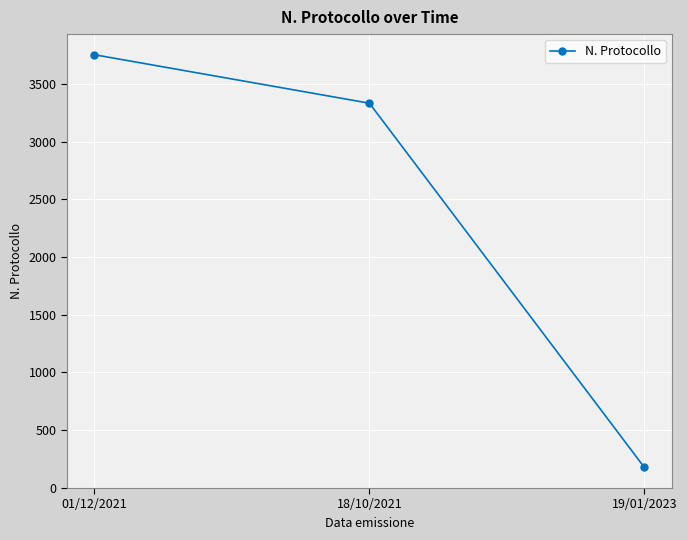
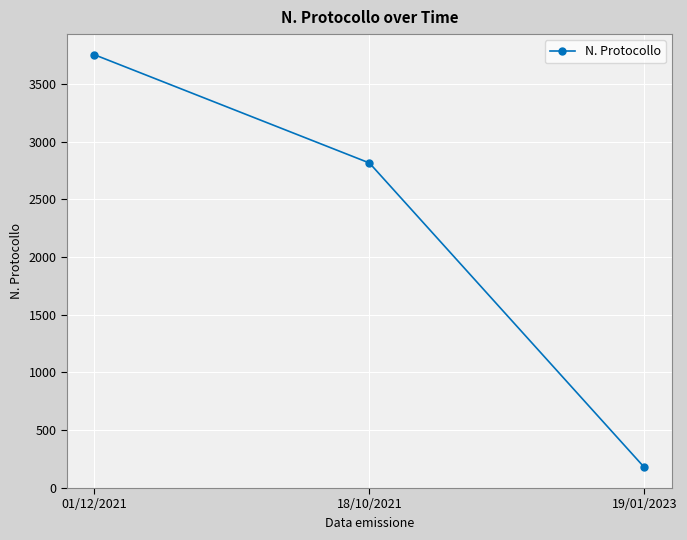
18/10/2021: 3330 -> 2810
